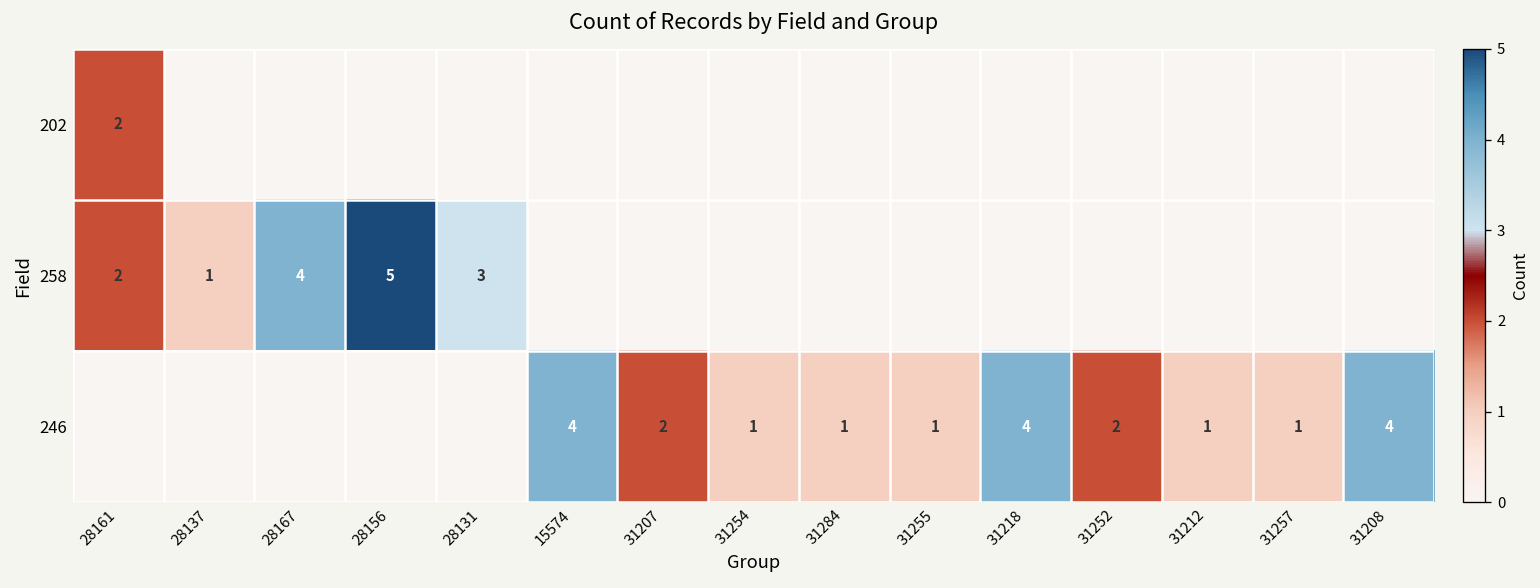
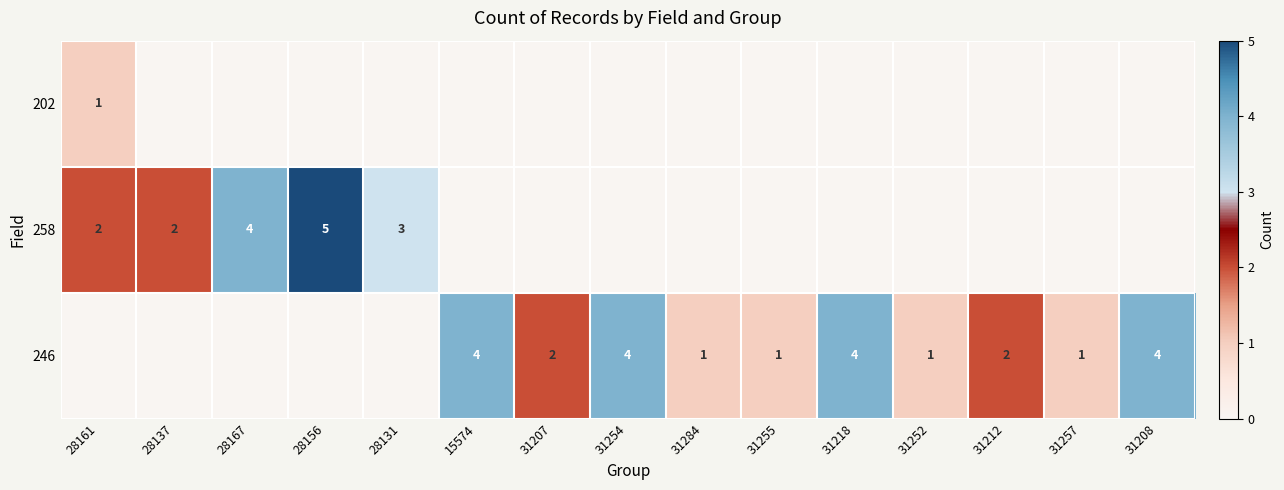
202, 28161: 2 -> 1
258, 28137: 1 -> 2
246, 31254: 1 -> 4
246, 31252: 2 -> 1
246, 31212: 1 -> 2
